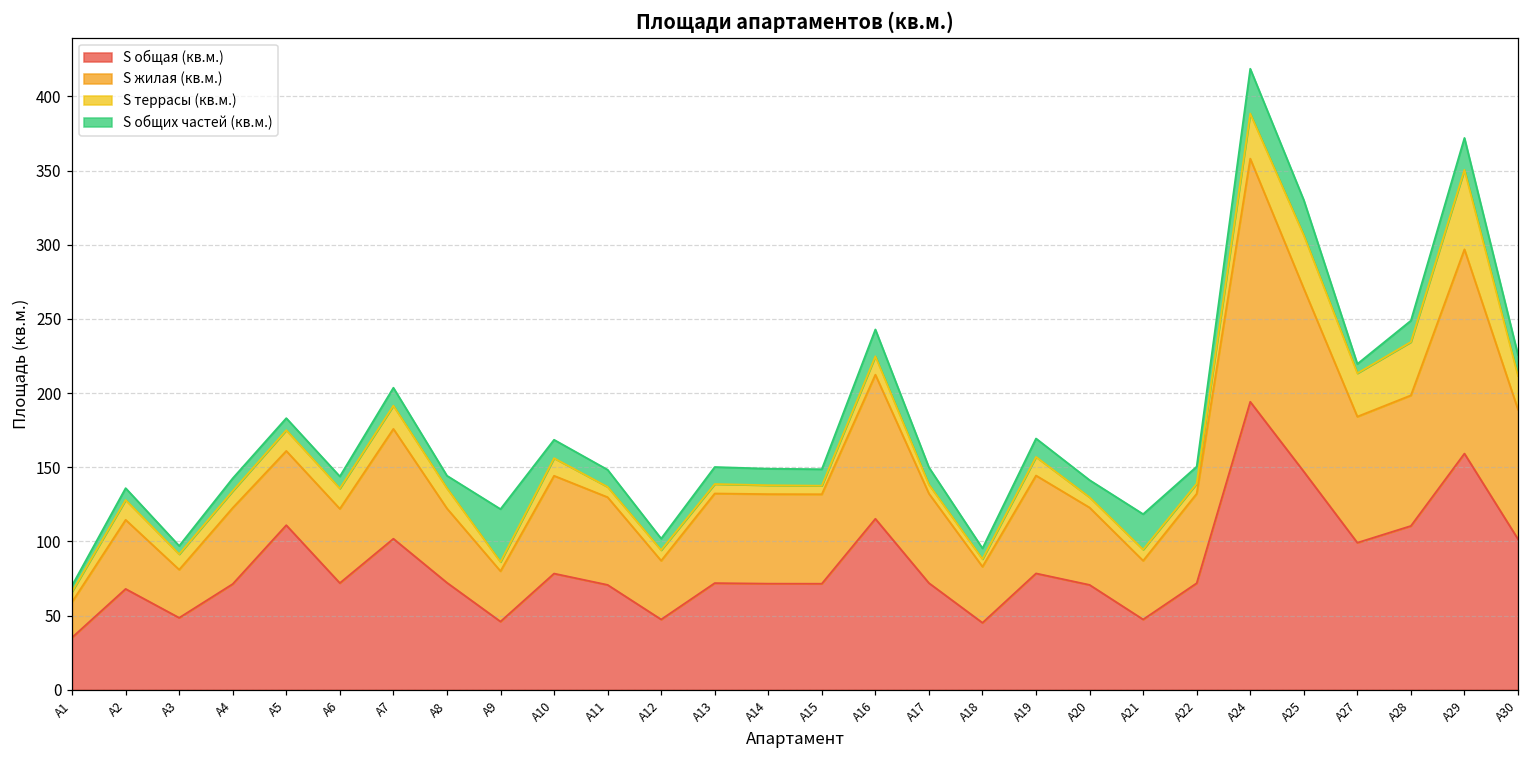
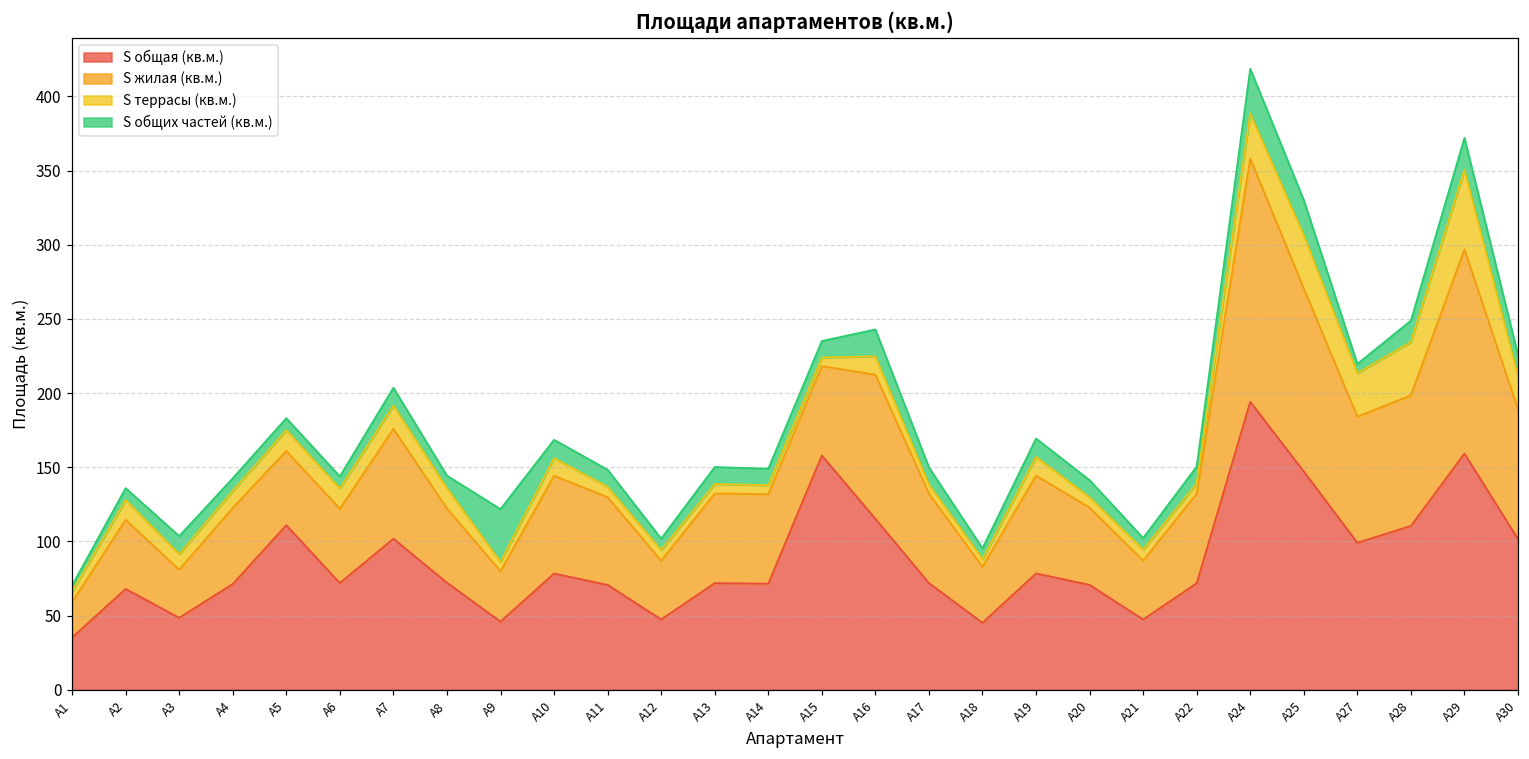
S общих частей (кв.м.), А3: 6 -> 12
S общая (кв.м.), А15: 71 -> 158
S общих частей (кв.м.), А21: 24 -> 8
